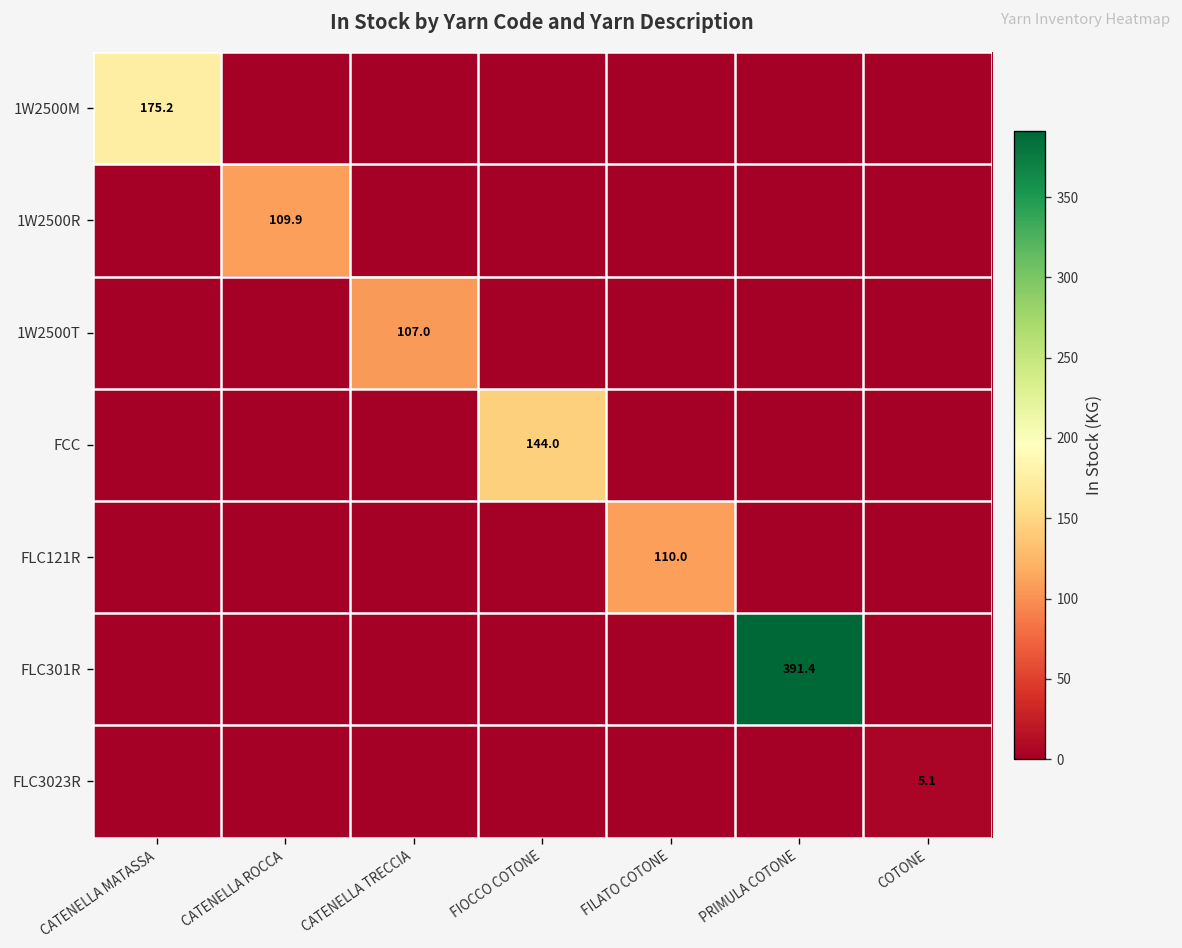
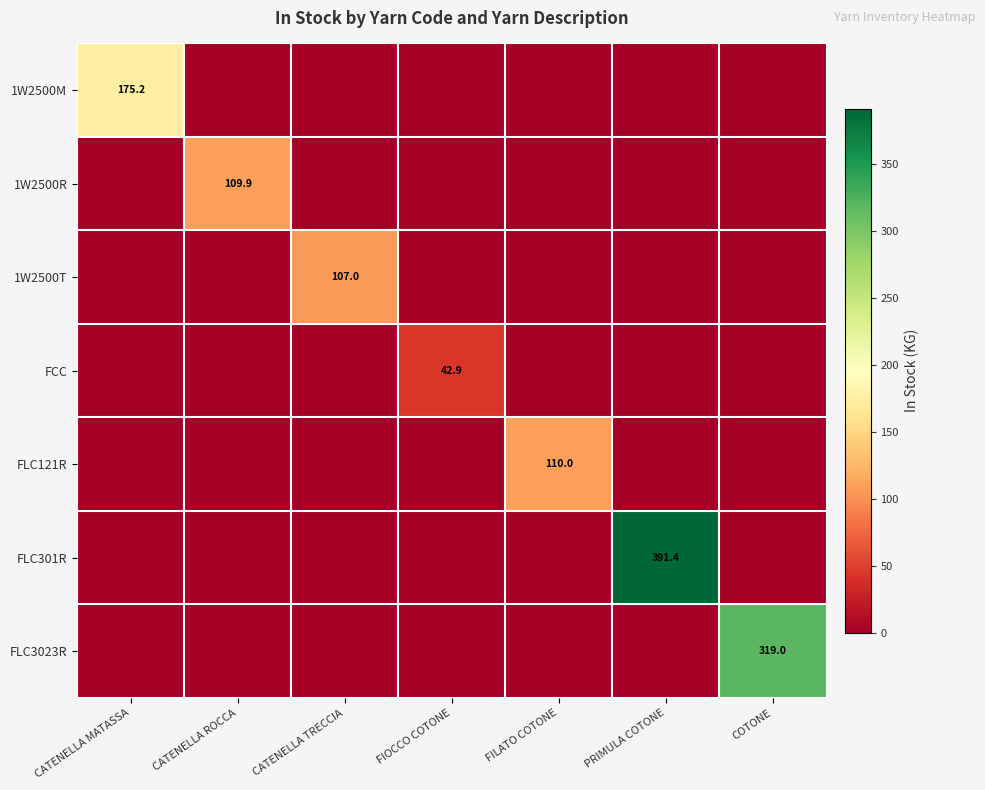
FCC, FIOCCO COTONE: 144.0 -> 42.9
FLC3023R, COTONE: 5.1 -> 319.0
